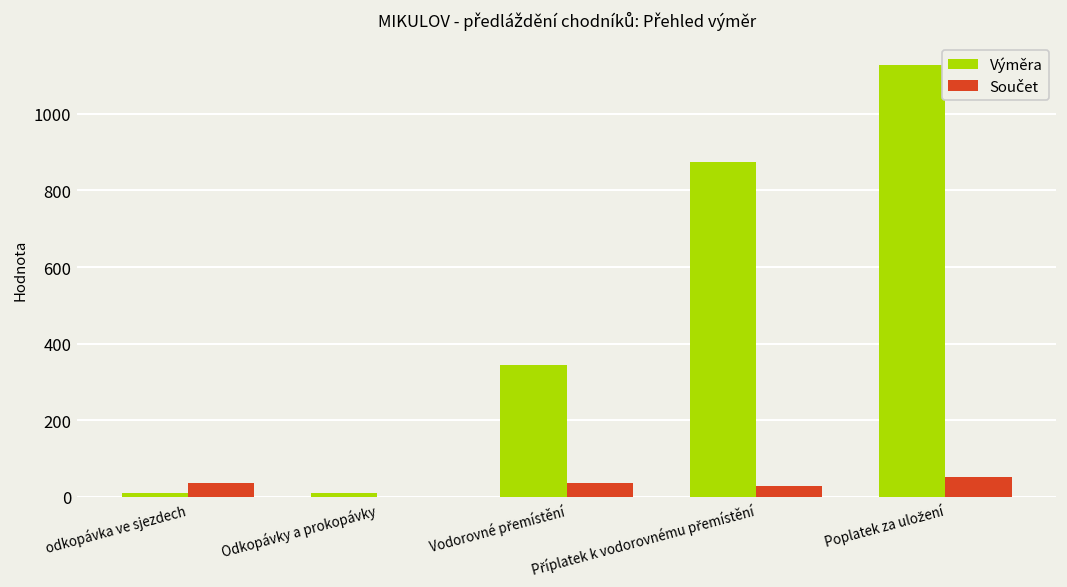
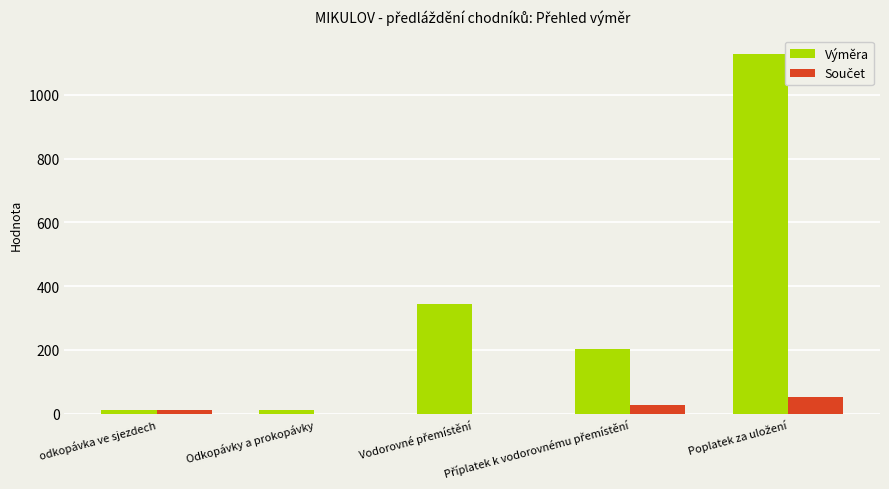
Součet, odkopávka ve sjezdech: 40 -> 10
Součet, Vodorovné přemístění: 40 -> 0
Výměra, Příplatek k vodorovnému přemístění: 870 -> 200
